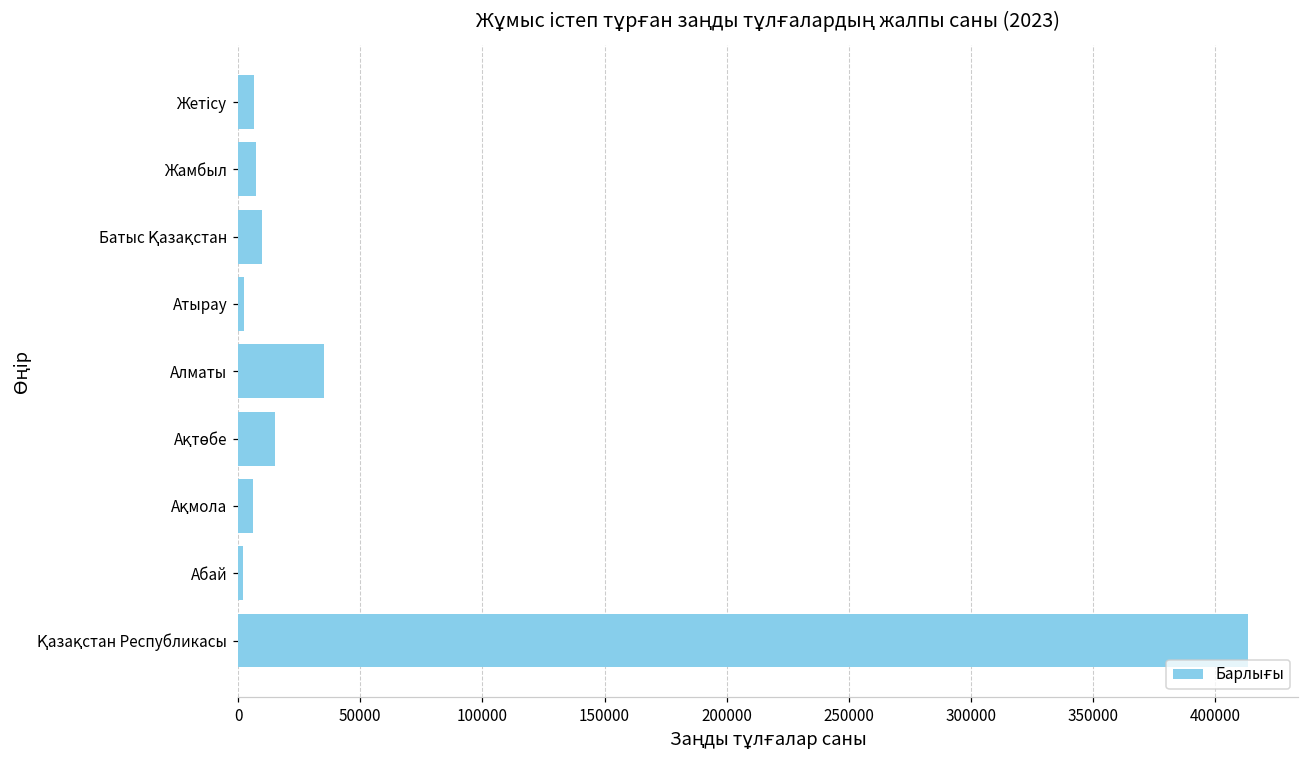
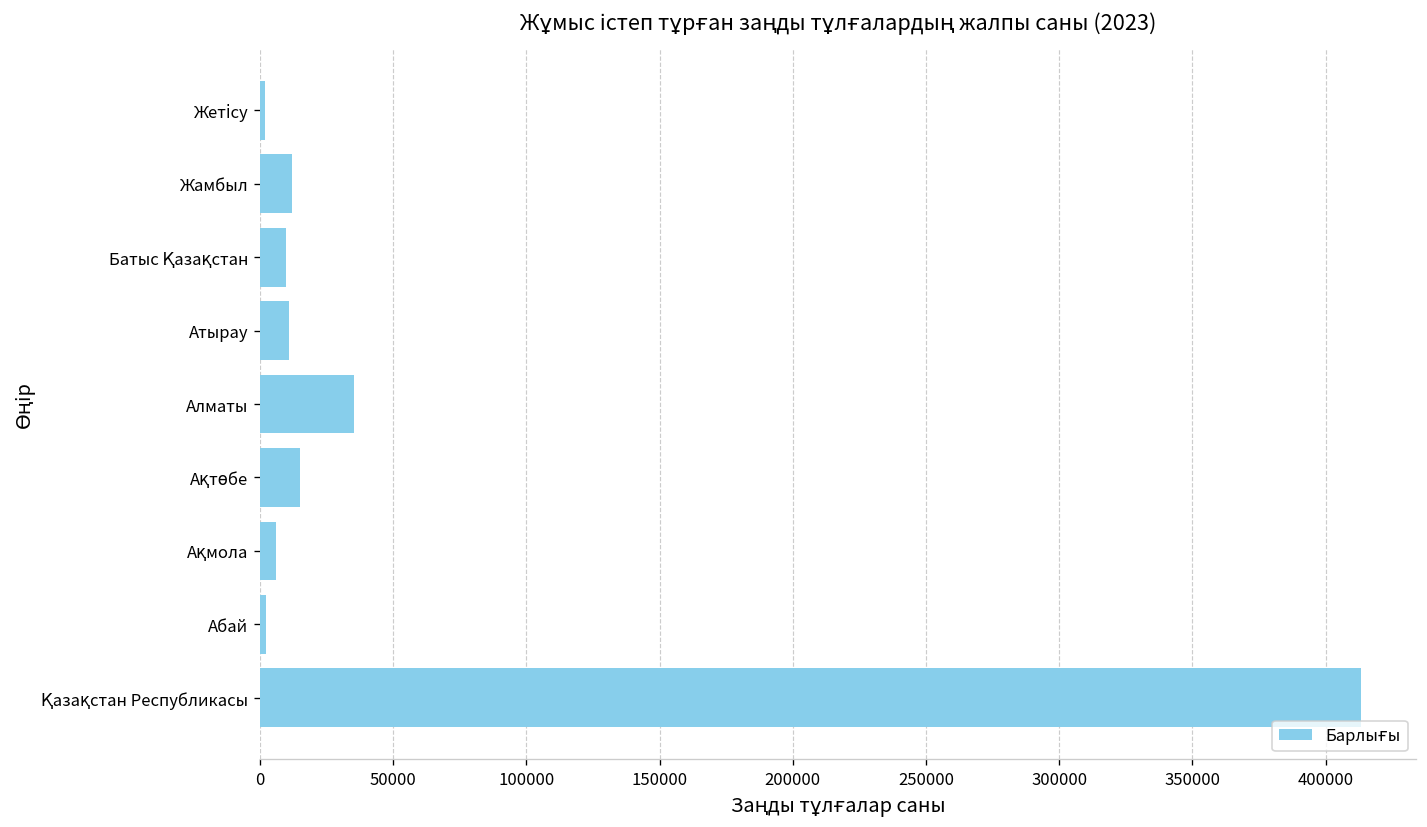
Жетісу: 6000 -> 2000
Жамбыл: 7000 -> 12000
Атырау: 2000 -> 11000
